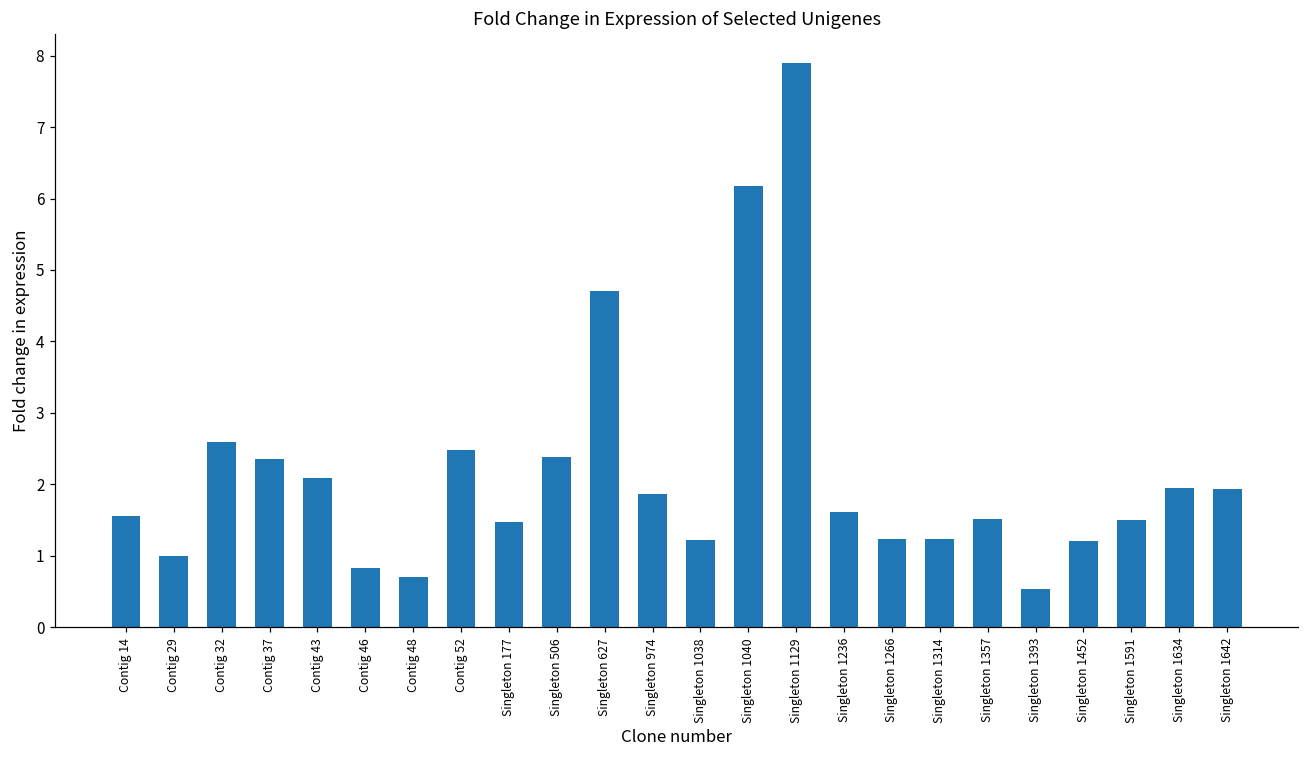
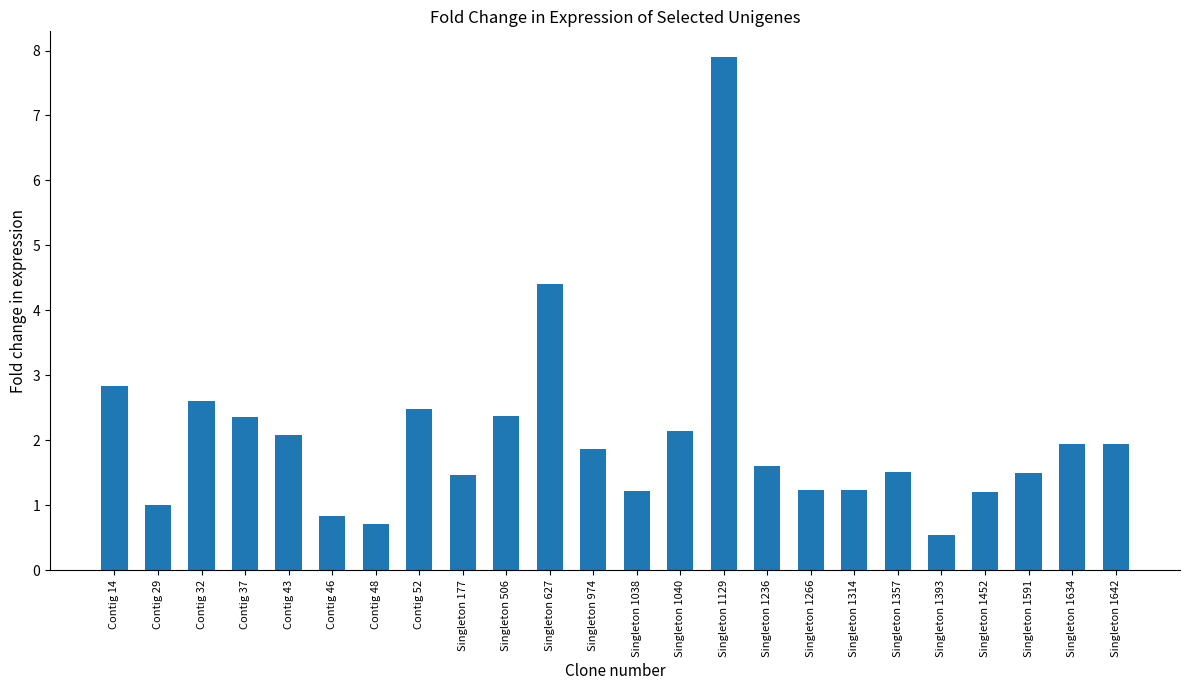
Contig 14: 1.6 -> 2.8
Singleton 627: 4.7 -> 4.4
Singleton 1040: 6.2 -> 2.2
